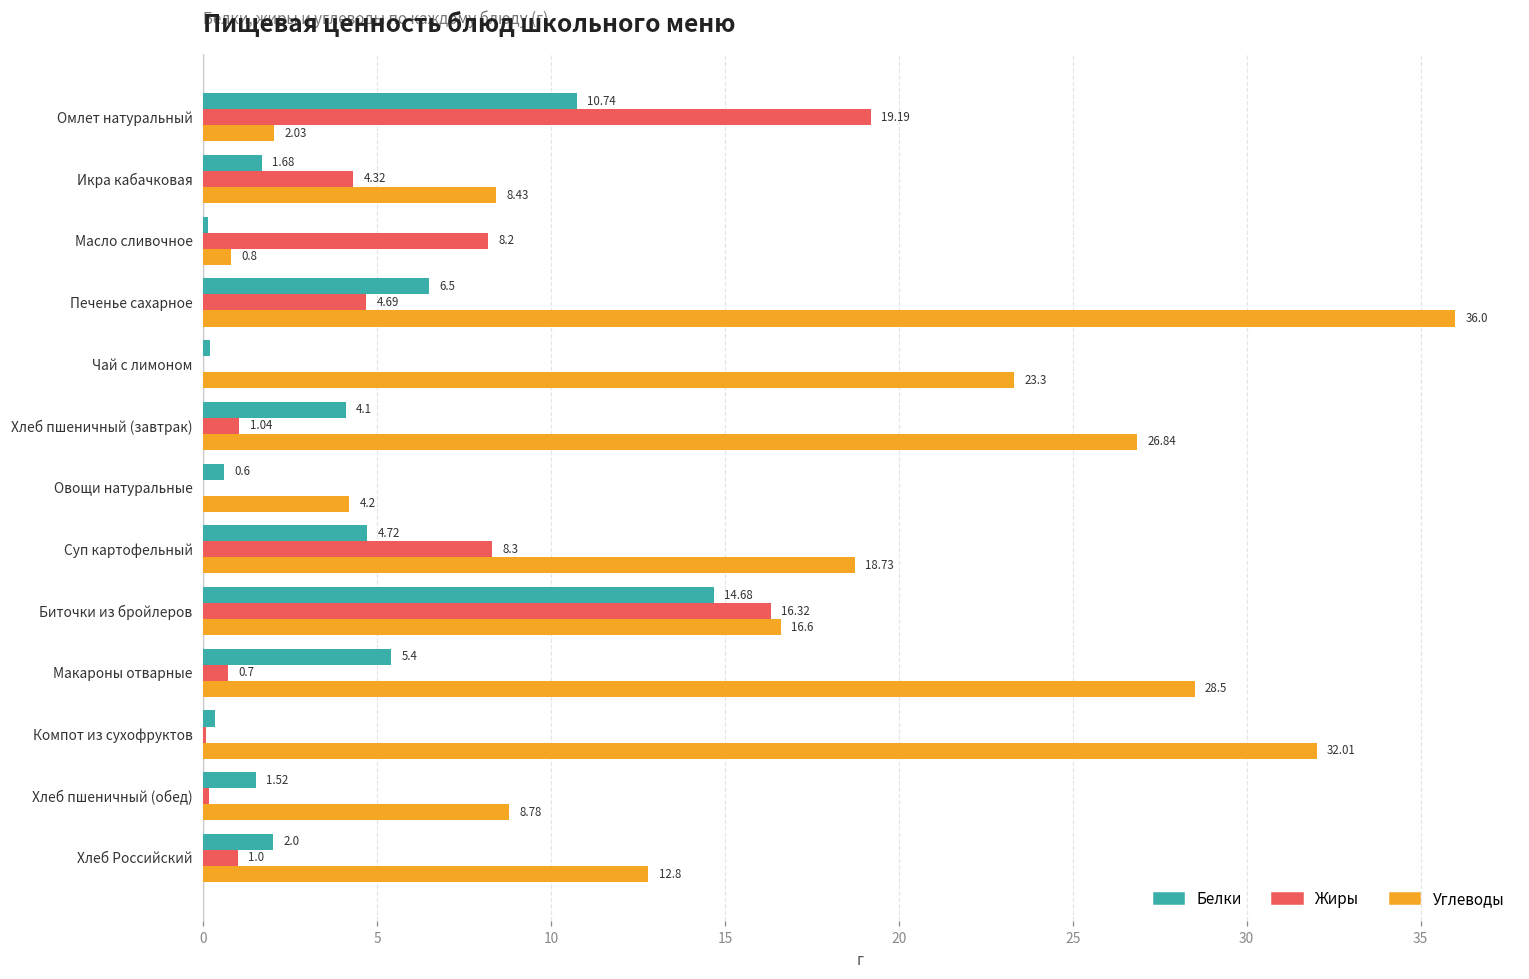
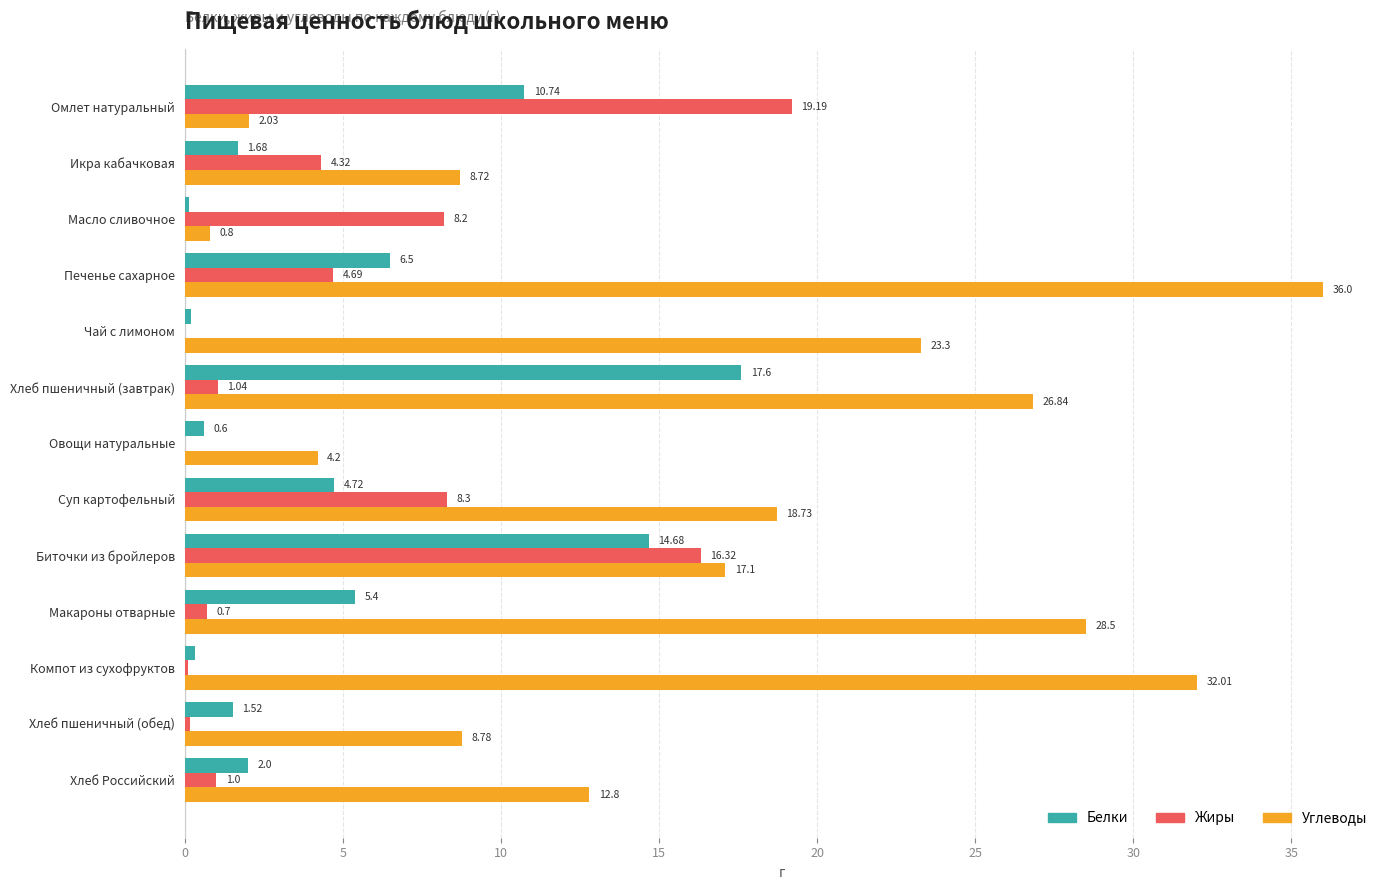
Углеводы, Икра кабачковая: 8.43 -> 8.72
Белки, Хлеб пшеничный (завтрак): 4.1 -> 17.6
Углеводы, Биточки из бройлеров: 16.6 -> 17.1
